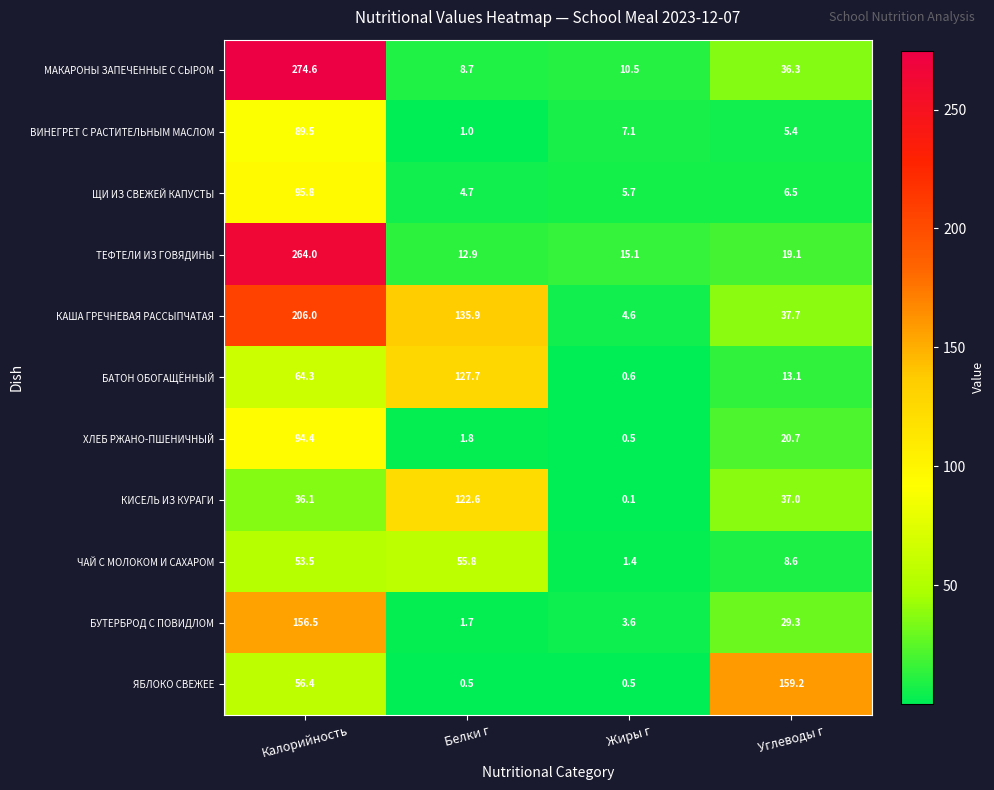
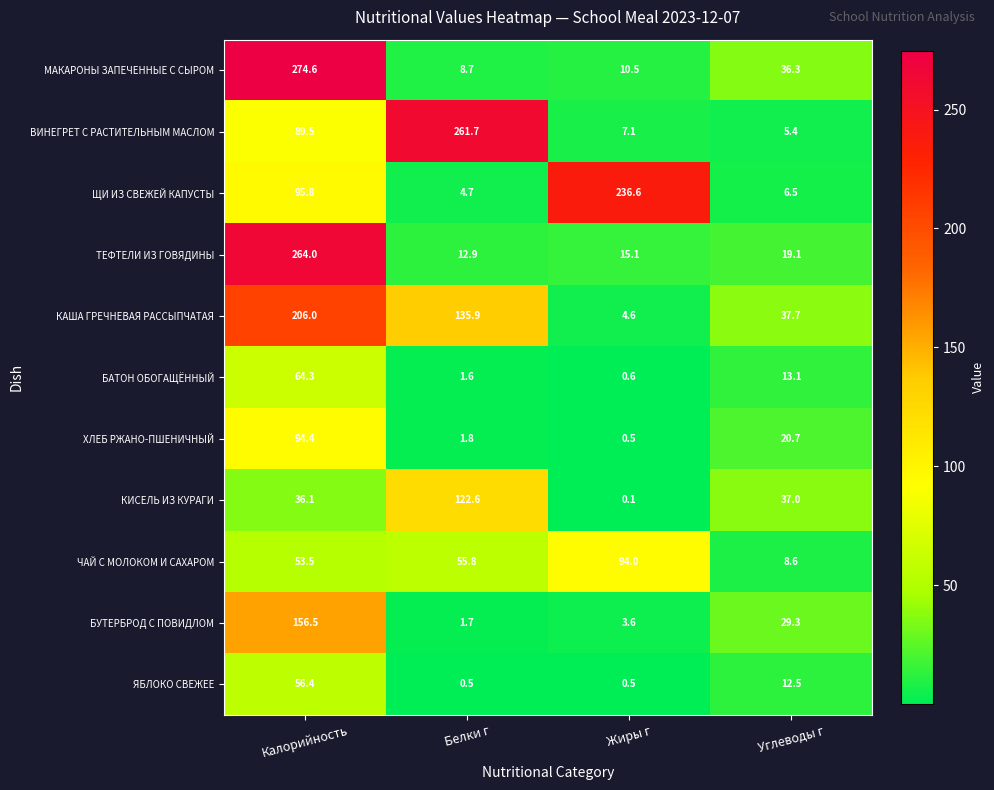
ВИНЕГРЕТ С РАСТИТЕЛЬНЫМ МАСЛОМ, Белки г: 1.0 -> 261.7
ЩИ ИЗ СВЕЖЕЙ КАПУСТЫ, Жиры г: 5.7 -> 236.6
БАТОН ОБОГАЩЁННЫЙ, Белки г: 127.7 -> 1.6
ЧАЙ С МОЛОКОМ И САХАРОМ, Жиры г: 1.4 -> 94.0
ЯБЛОКО СВЕЖЕЕ, Углеводы г: 159.2 -> 12.5
